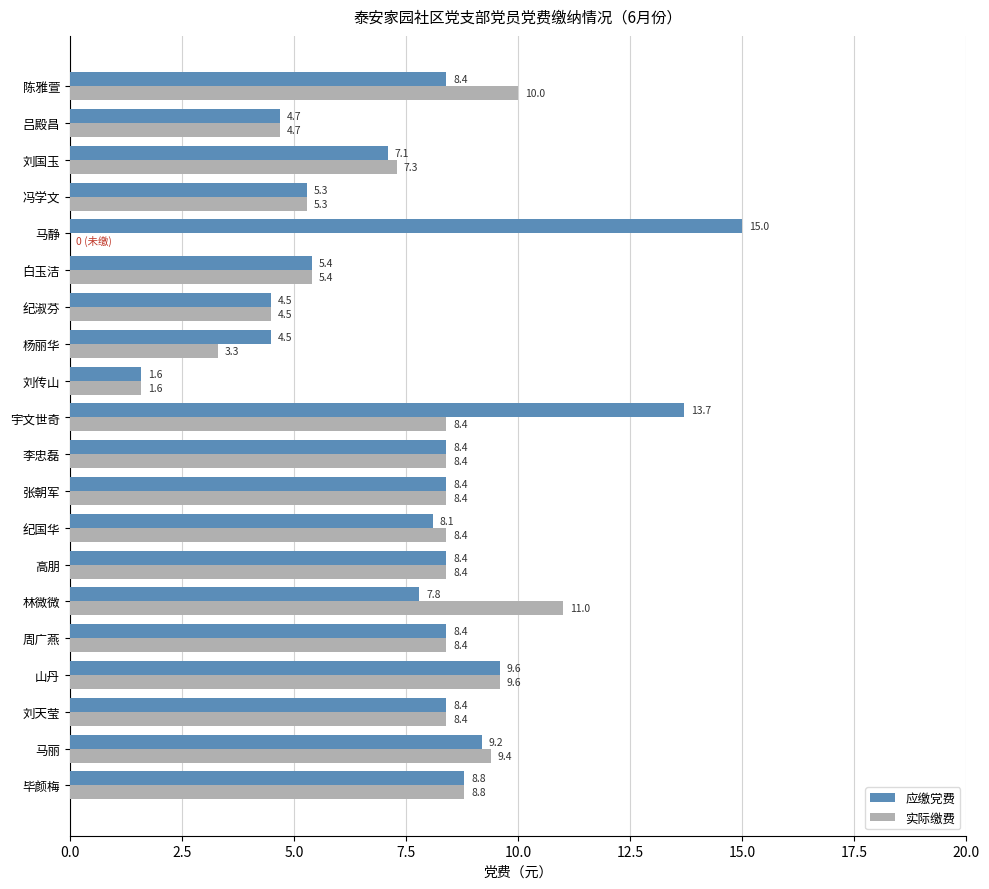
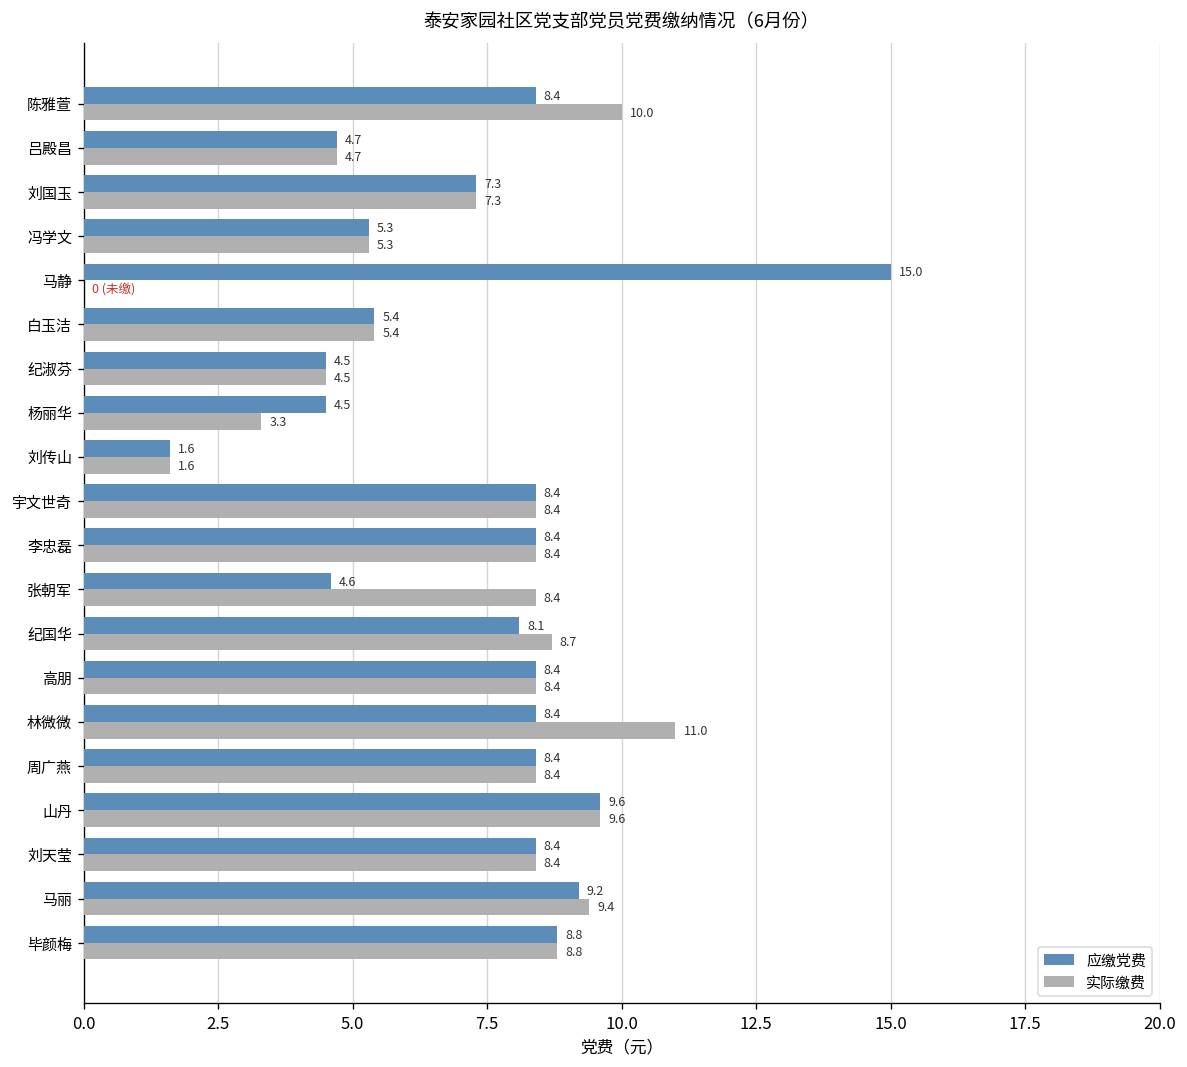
应缴党费, 刘国玉: 7.1 -> 7.3
应缴党费, 宇文世奇: 13.7 -> 8.4
应缴党费, 张朝军: 8.4 -> 4.6
实际缴费, 纪国华: 8.4 -> 8.7
应缴党费, 林微微: 7.8 -> 8.4
